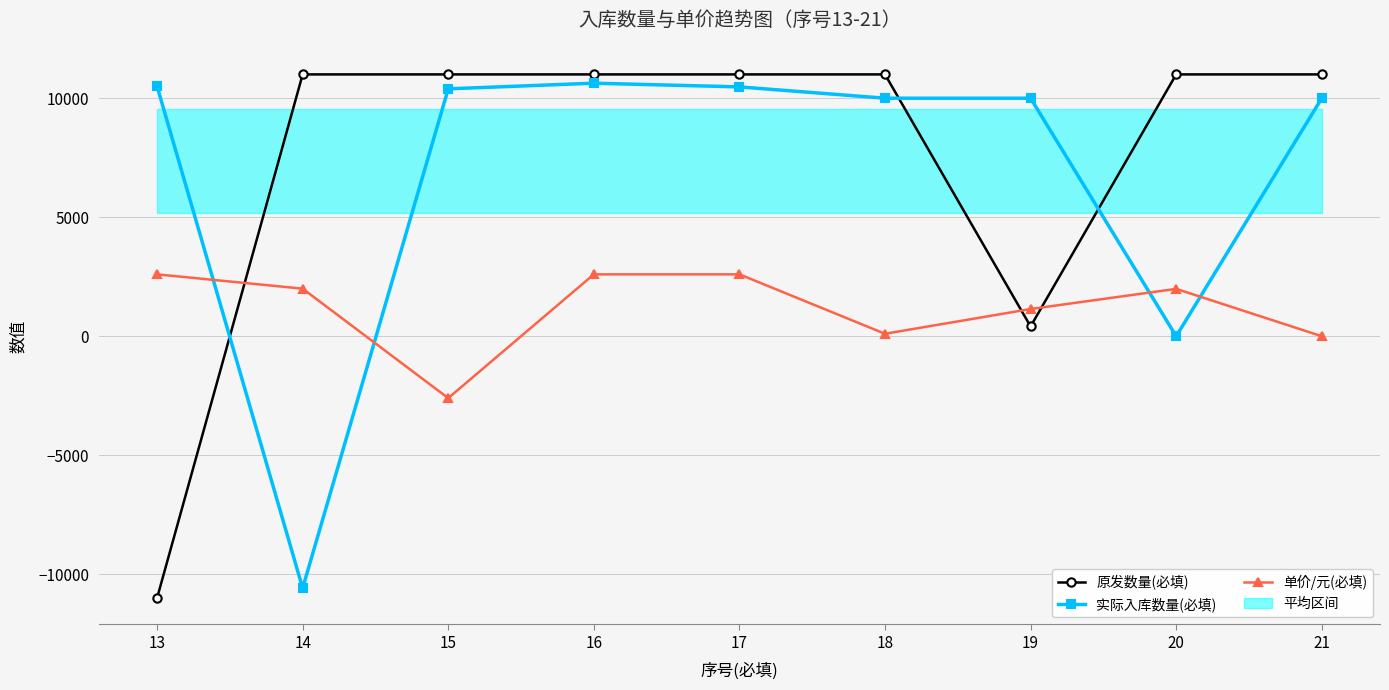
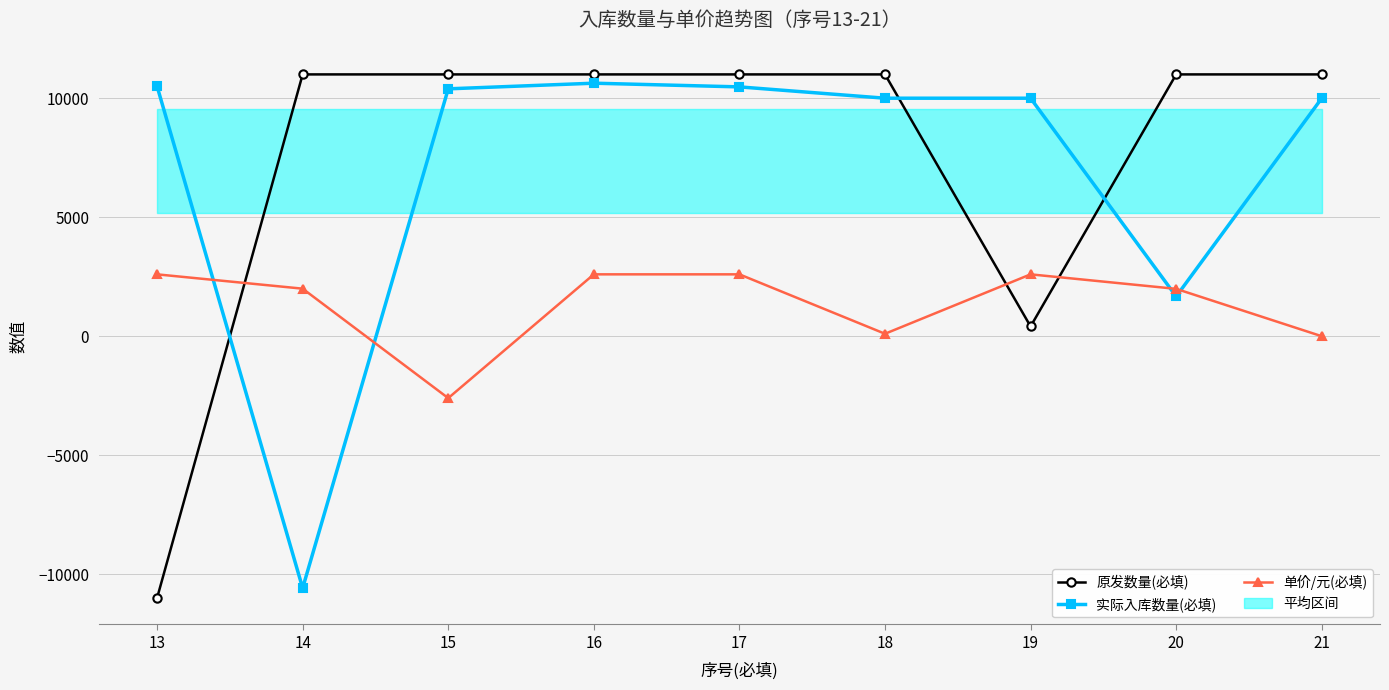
单价/元(必填), 19: 1100 -> 2600
实际入库数量(必填), 20: 0 -> 1700
